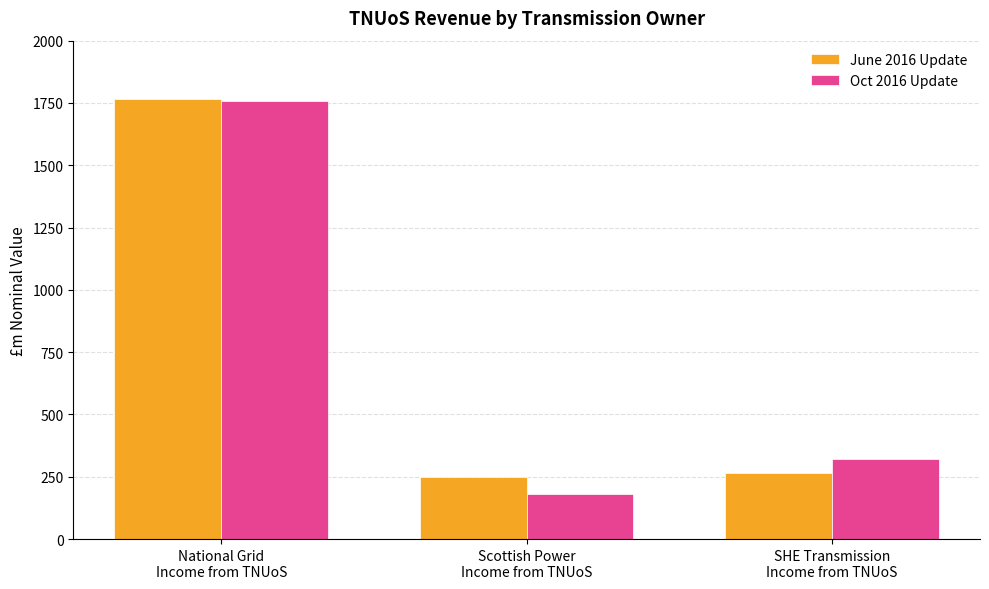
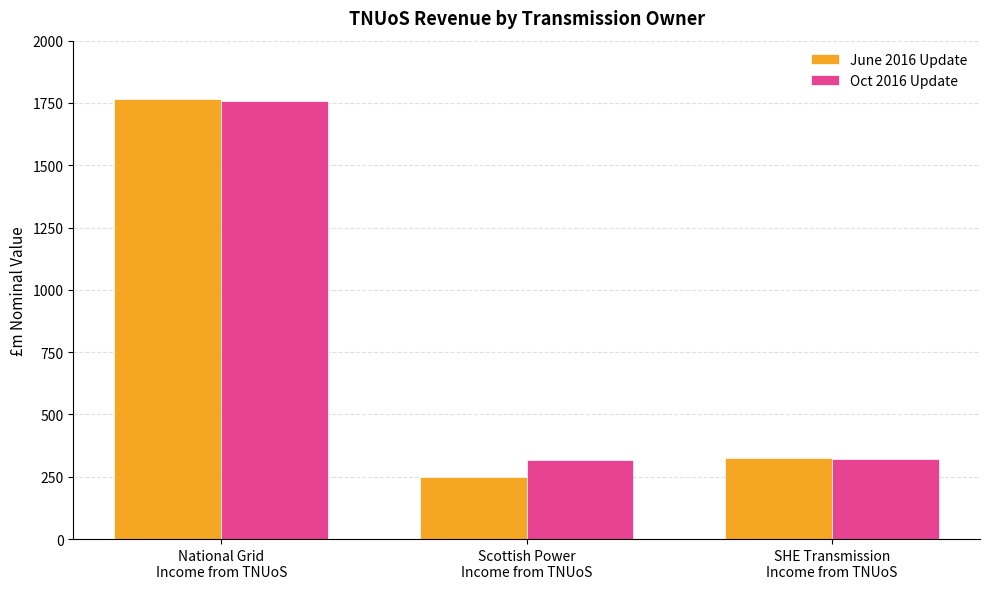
Oct 2016 Update, Scottish Power Income from TNUoS: 180 -> 320
June 2016 Update, SHE Transmission Income from TNUoS: 270 -> 320
